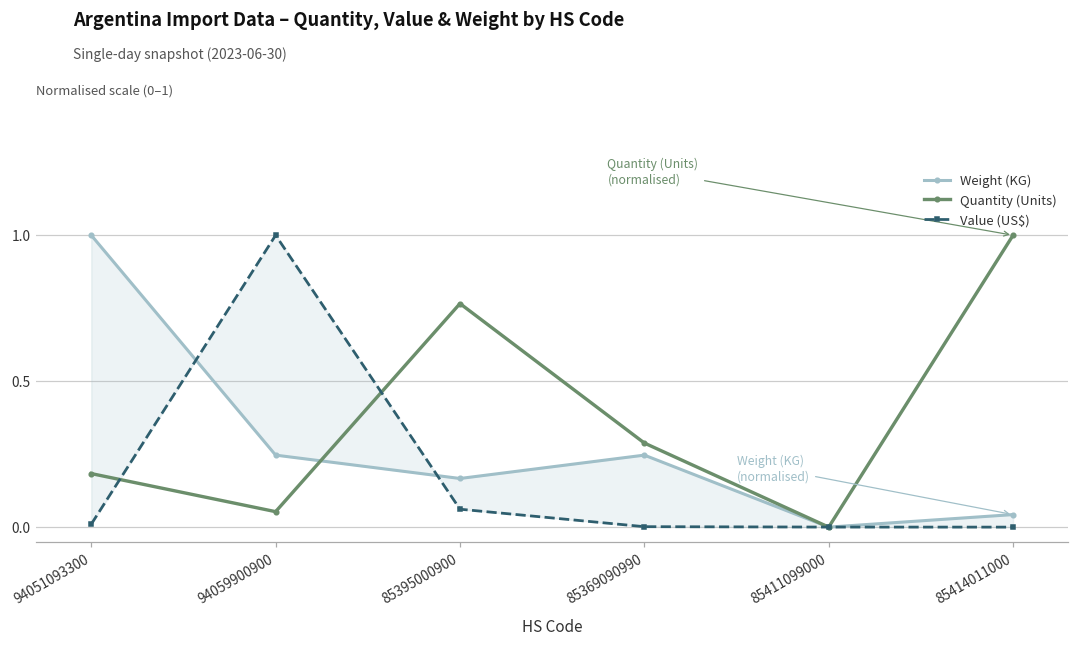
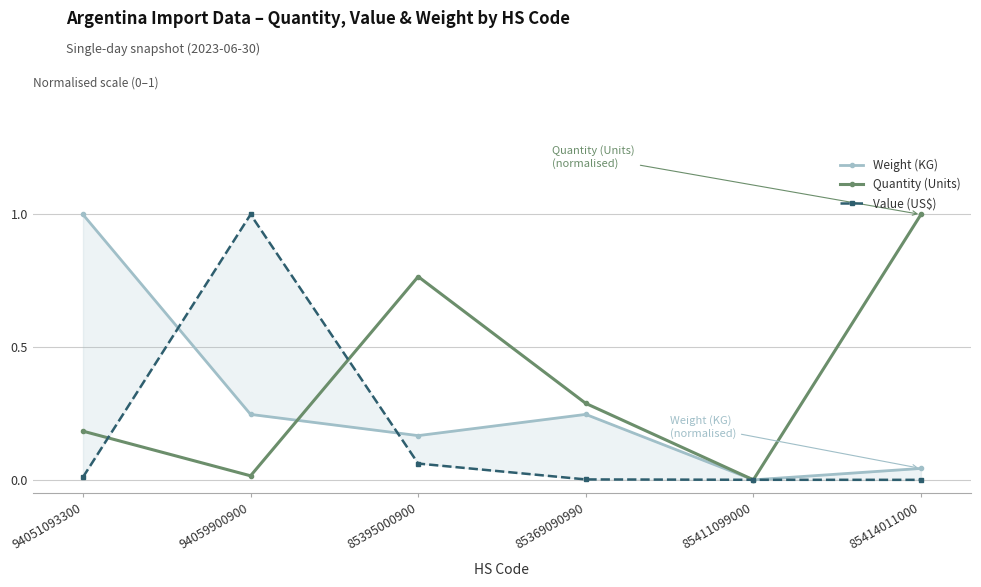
Quantity (Units), 94059900900: 0.05 -> 0.02
